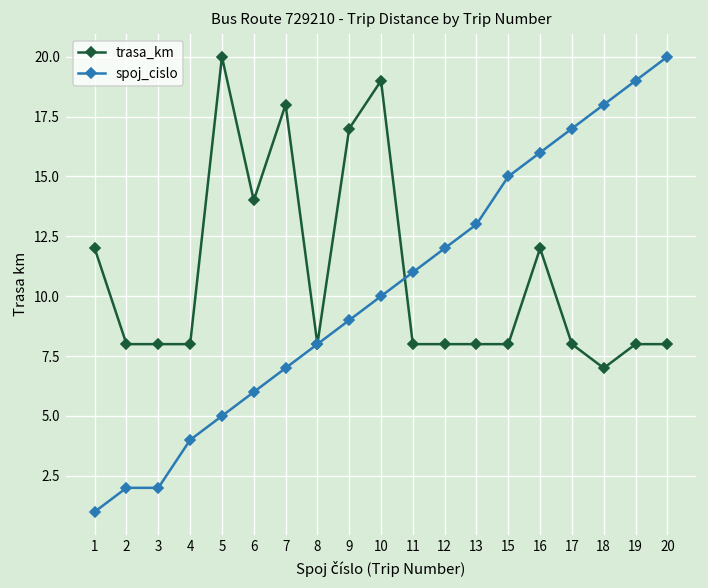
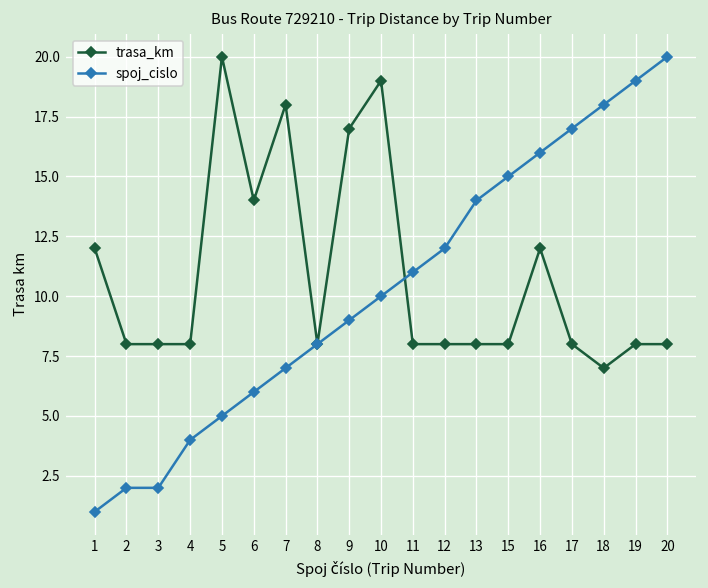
spoj_cislo, 13: 13 -> 14
